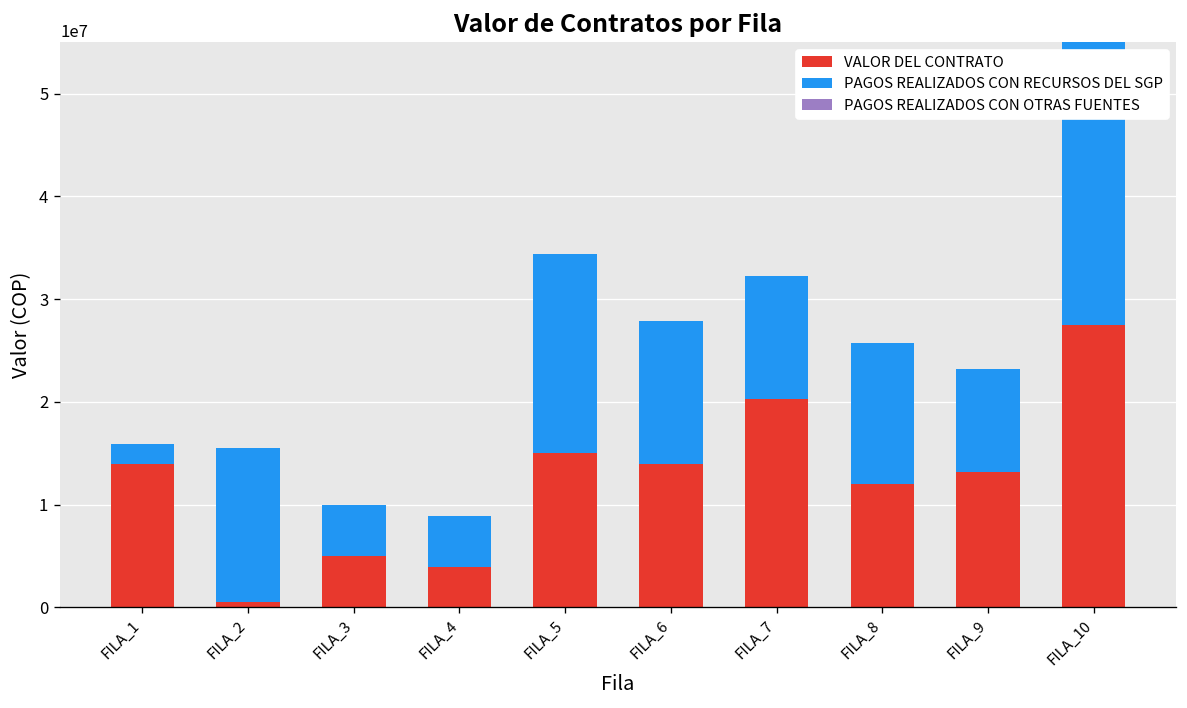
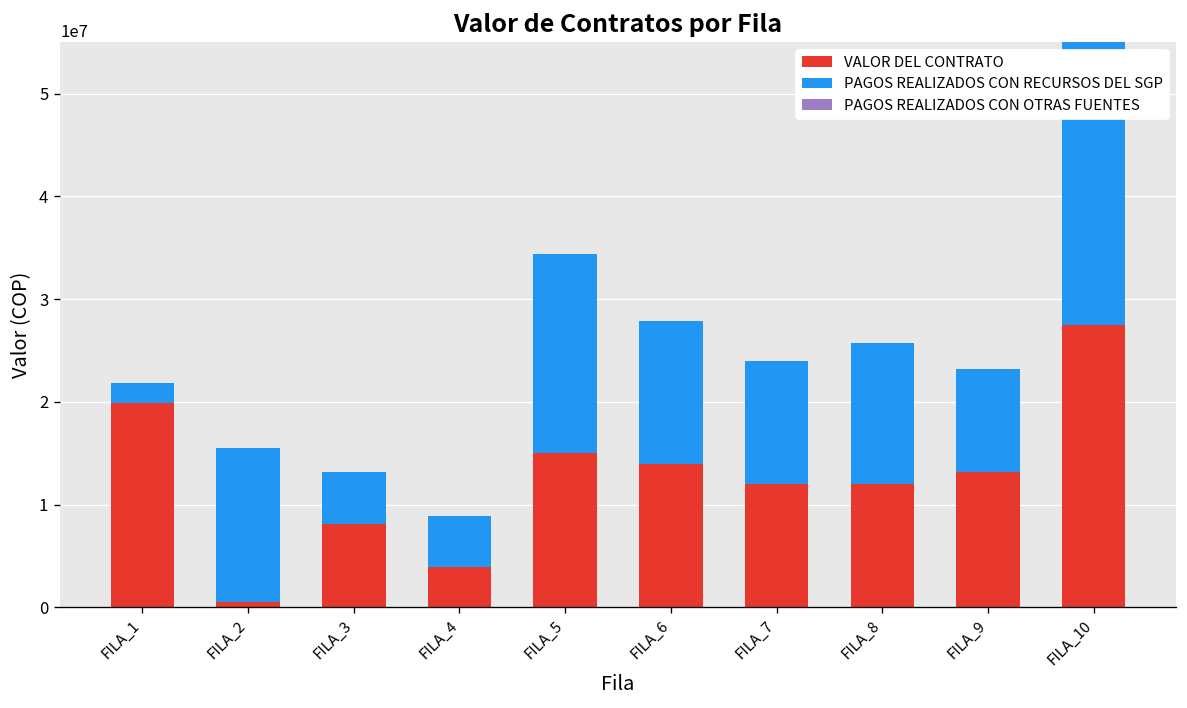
VALOR DEL CONTRATO, FILA_1: 14000000 -> 20000000
VALOR DEL CONTRATO, FILA_3: 5000000 -> 8000000
VALOR DEL CONTRATO, FILA_7: 20000000 -> 12000000
